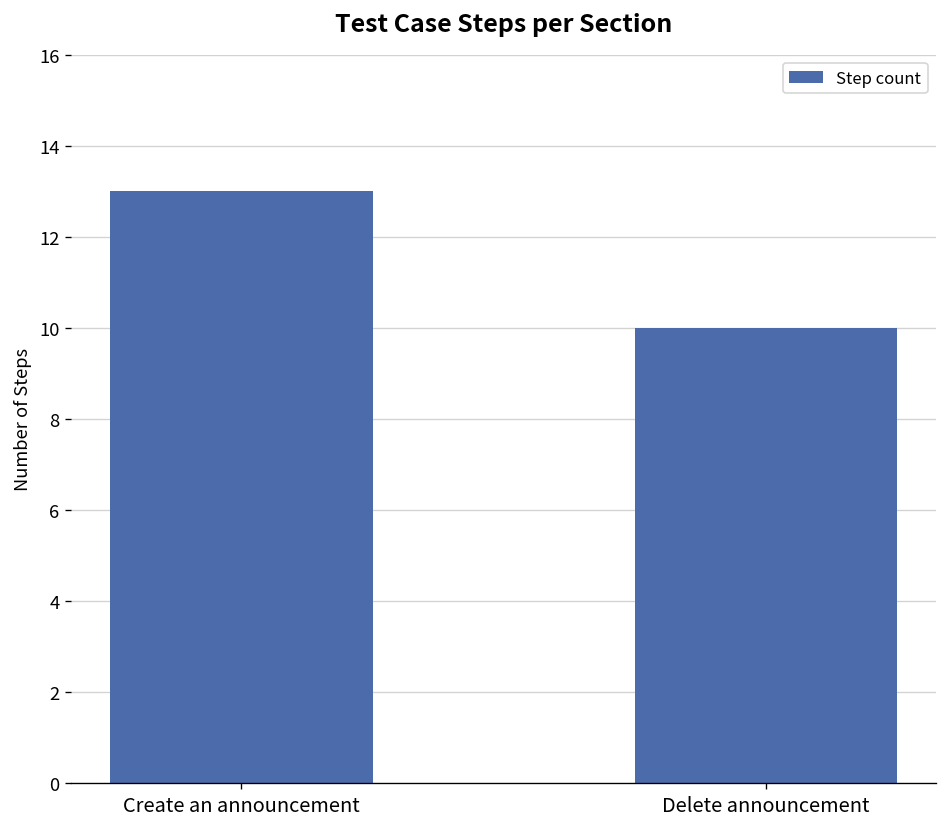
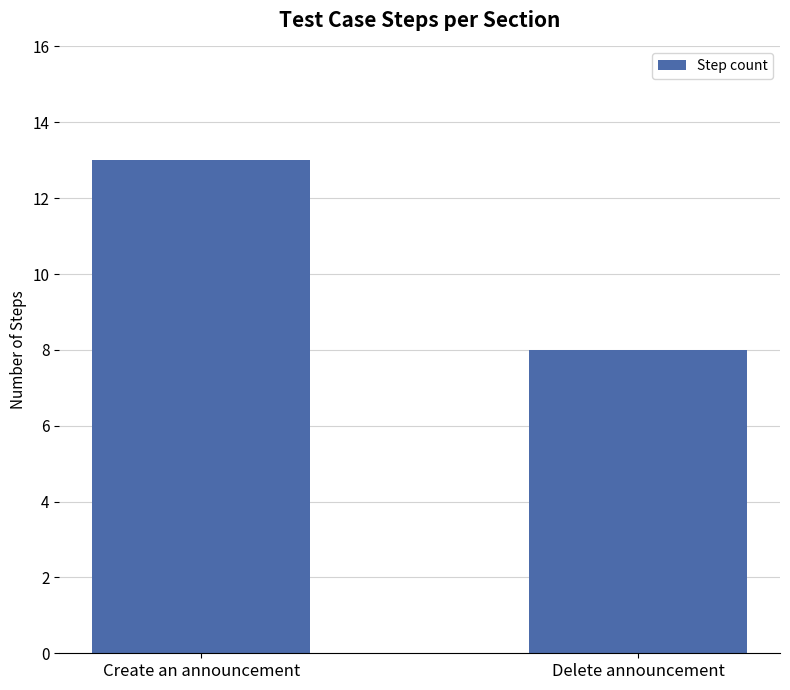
Delete announcement: 10 -> 8
